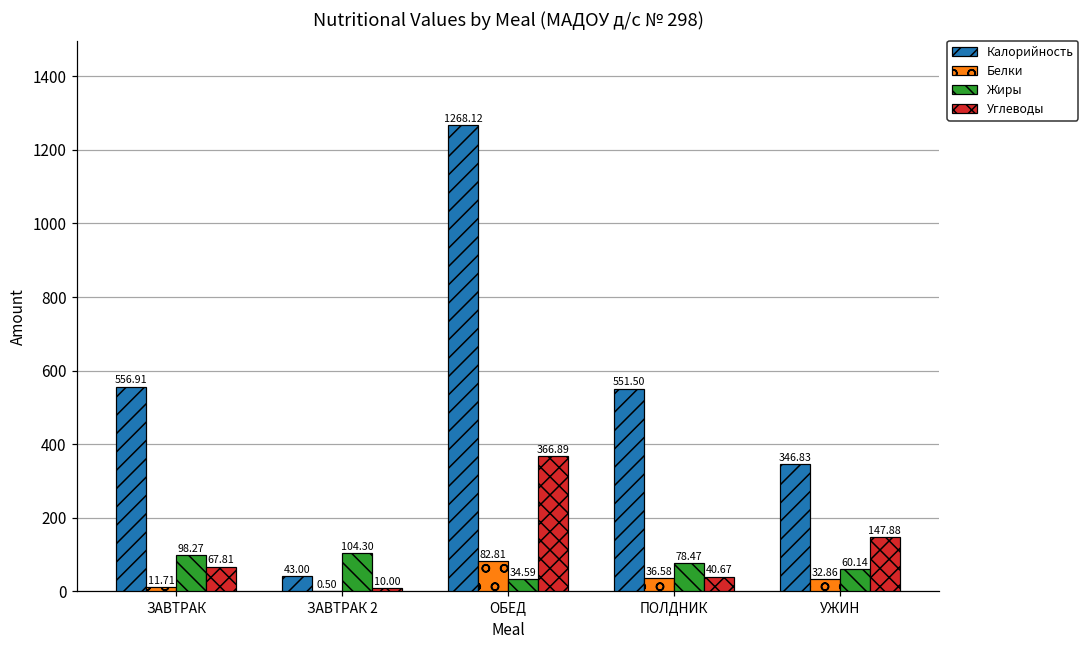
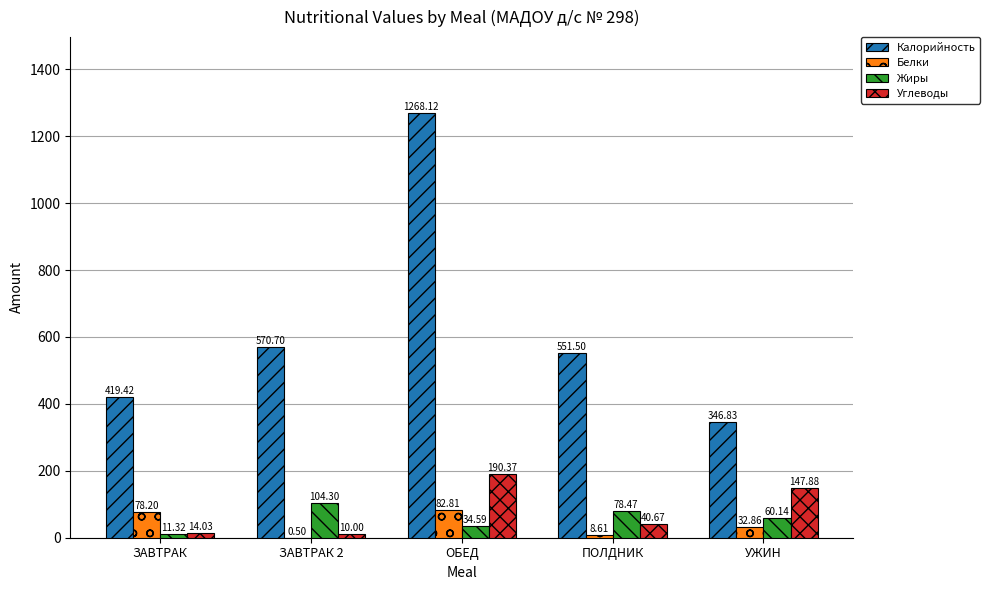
Калорийность, ЗАВТРАК: 556.91 -> 419.42
Белки, ЗАВТРАК: 11.71 -> 78.20
Жиры, ЗАВТРАК: 98.27 -> 11.32
Углеводы, ЗАВТРАК: 67.81 -> 14.03
Калорийность, ЗАВТРАК 2: 43.00 -> 570.70
Углеводы, ОБЕД: 366.89 -> 190.37
Белки, ПОЛДНИК: 36.58 -> 8.61
